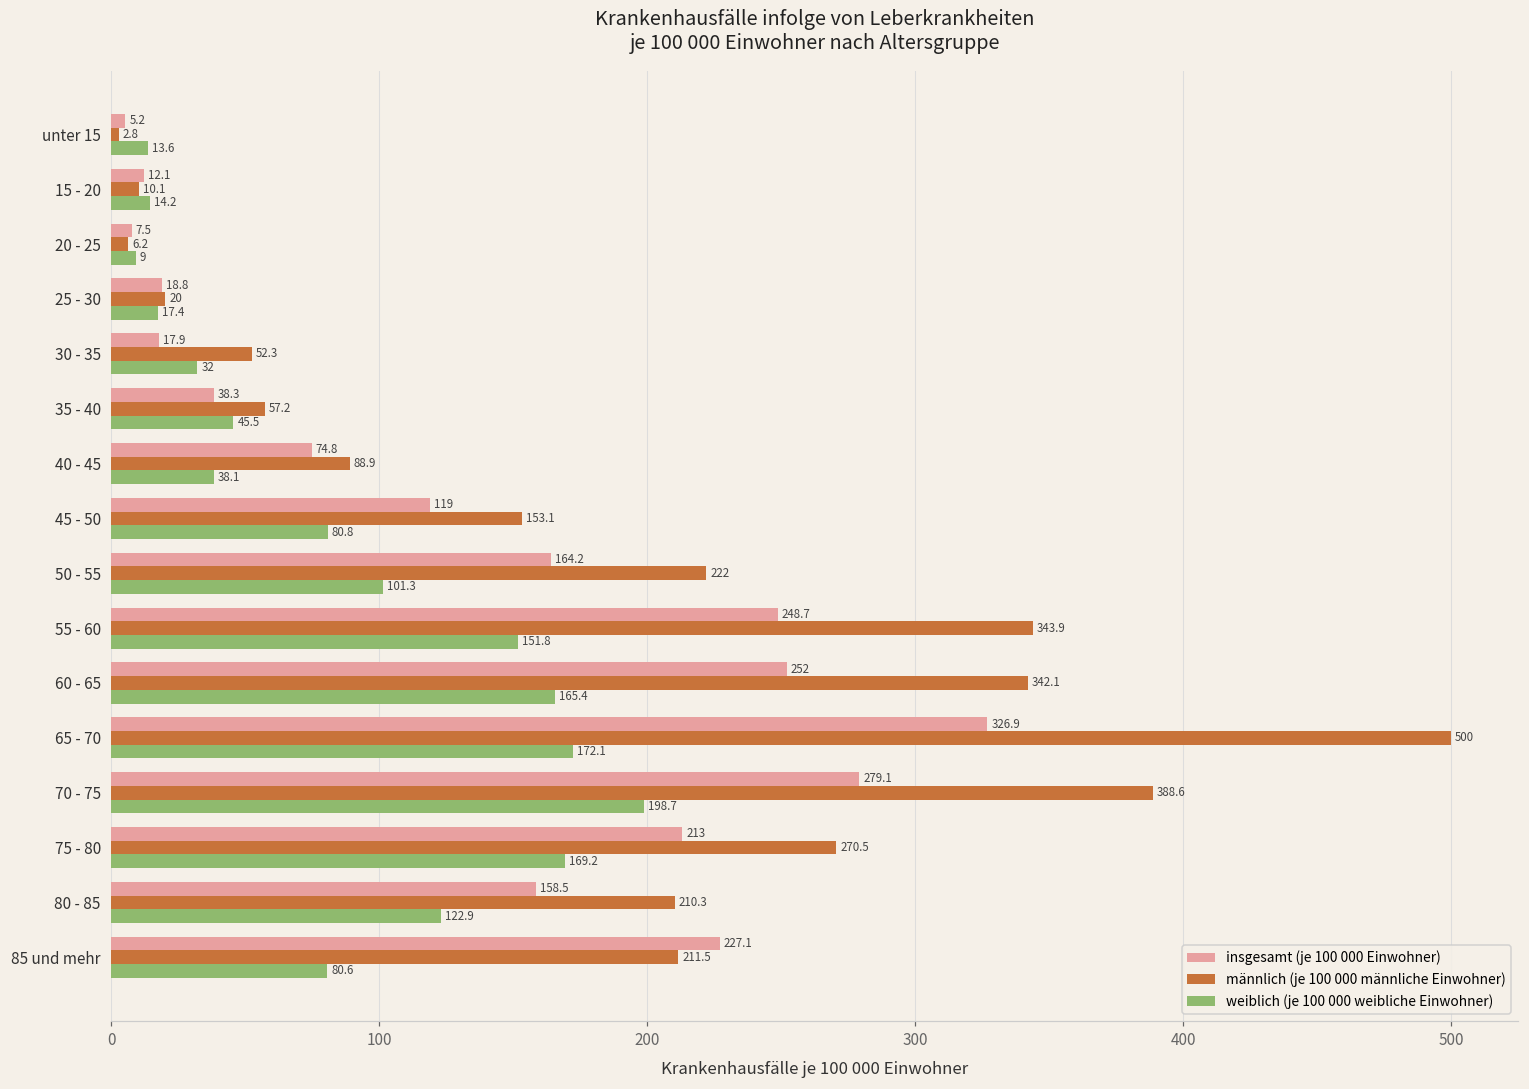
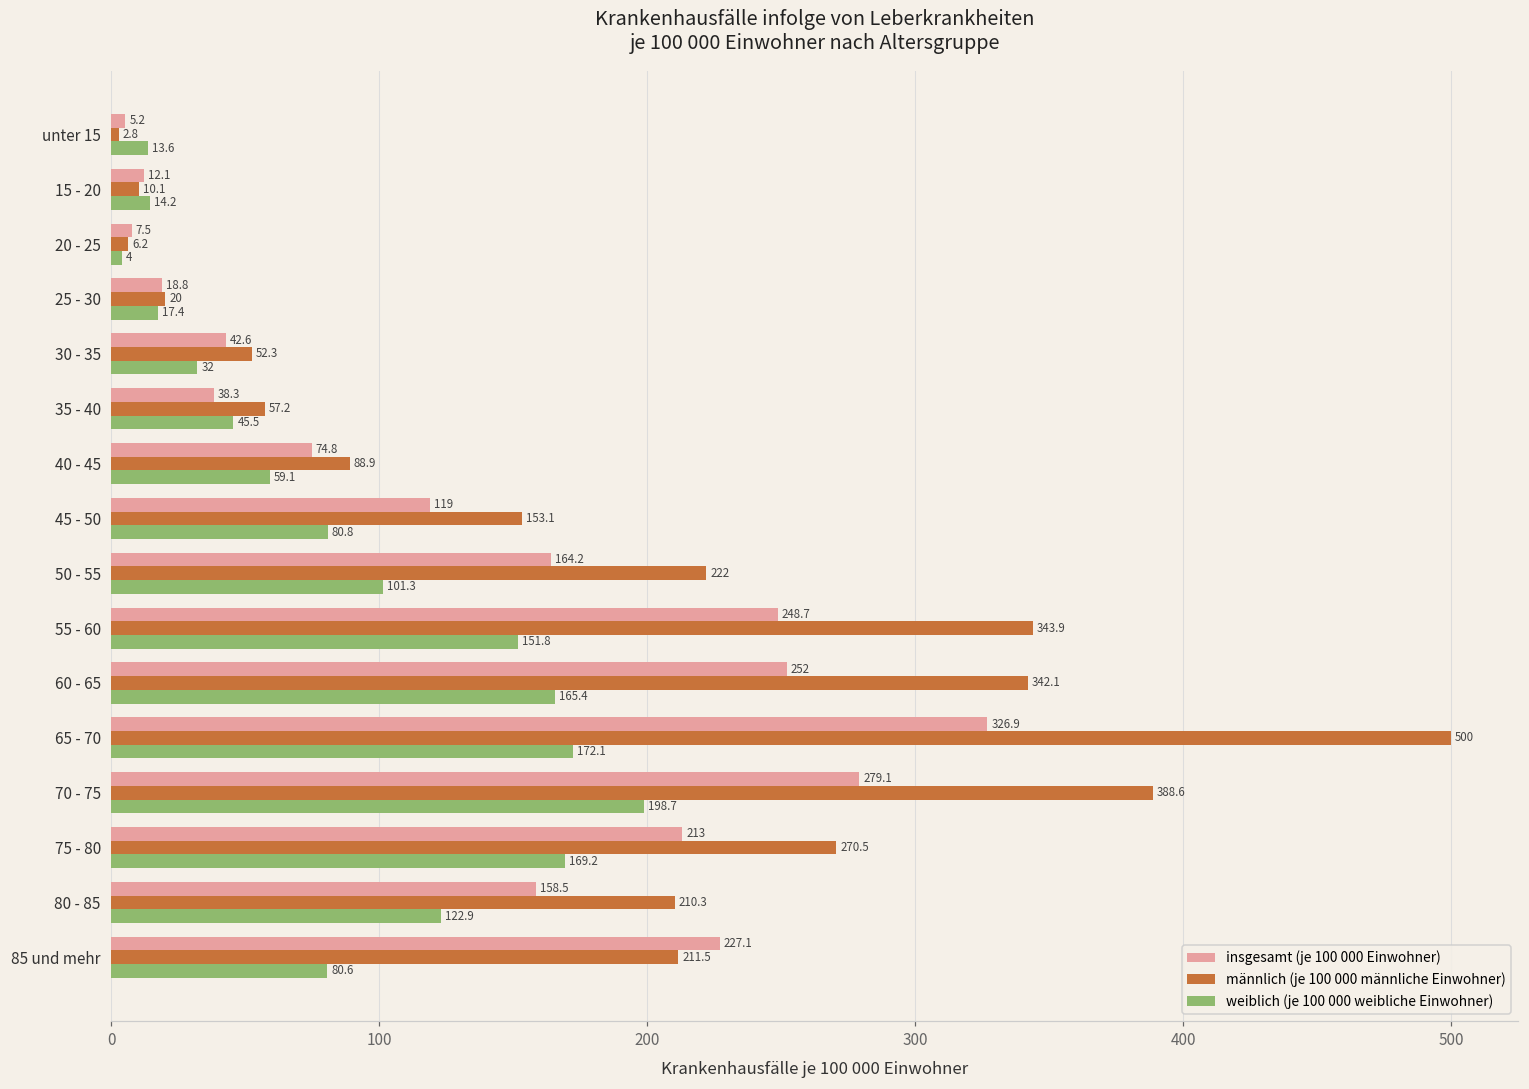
weiblich (je 100 000 weibliche Einwohner), 20 - 25: 9 -> 4
insgesamt (je 100 000 Einwohner), 30 - 35: 17.9 -> 42.6
weiblich (je 100 000 weibliche Einwohner), 40 - 45: 38.1 -> 59.1
